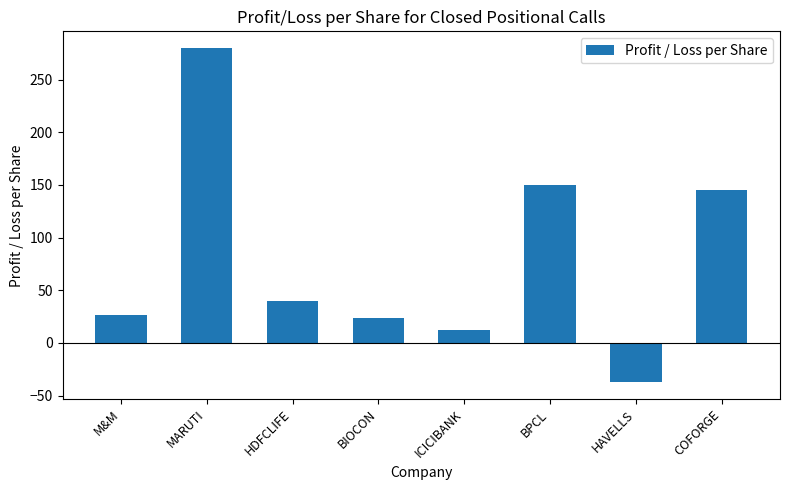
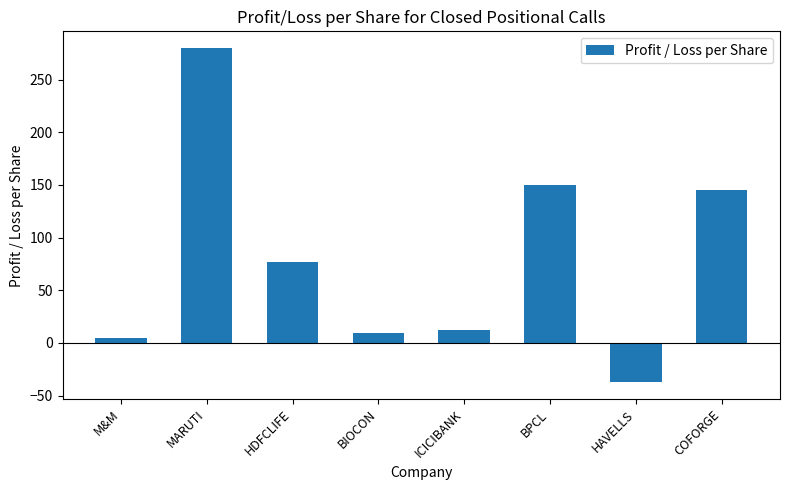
M&M: 27 -> 5
HDFCLIFE: 40 -> 77
BIOCON: 24 -> 9
